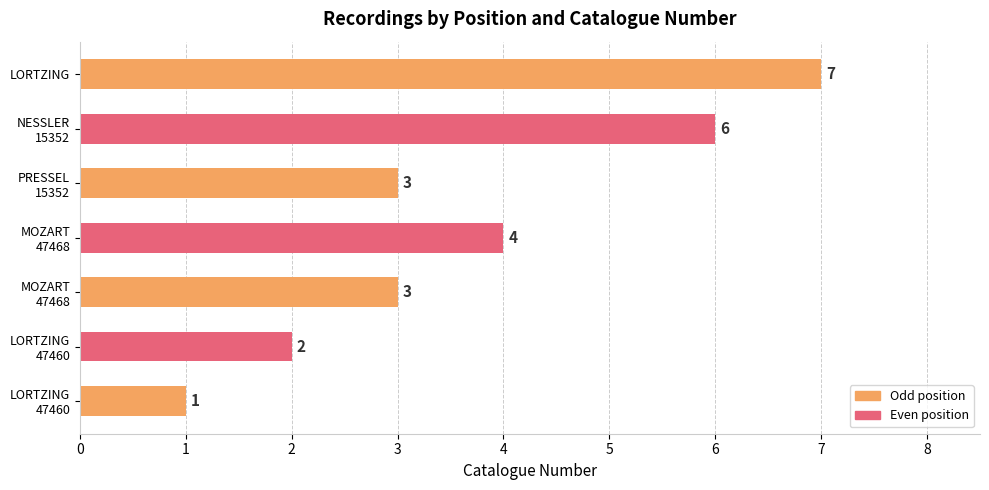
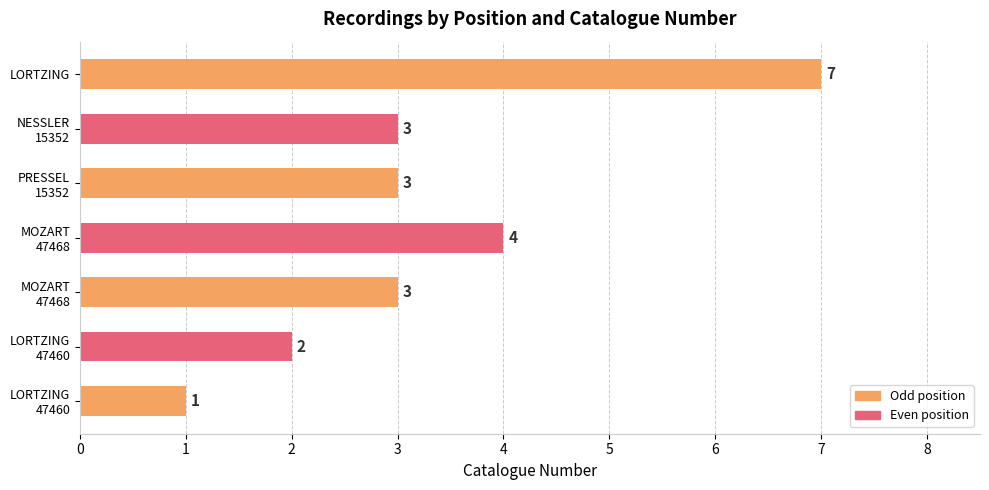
NESSLER 15352: 6 -> 3
